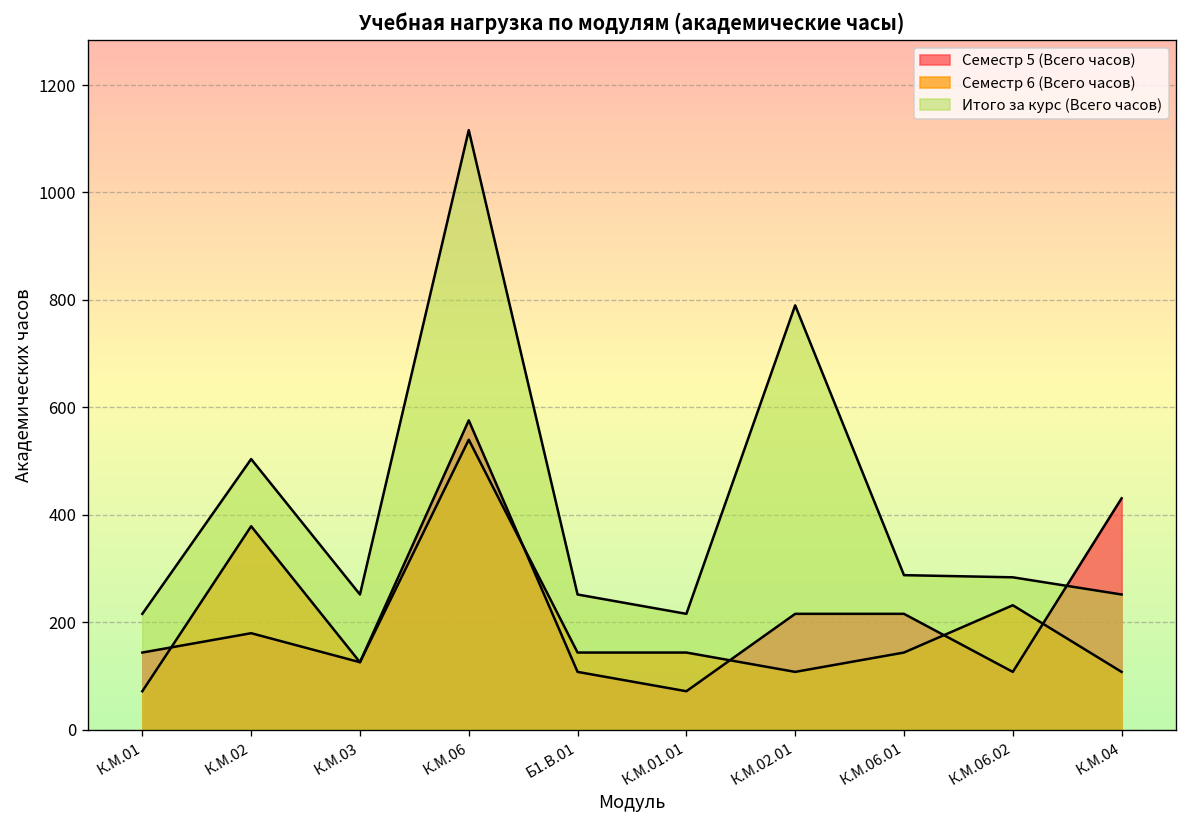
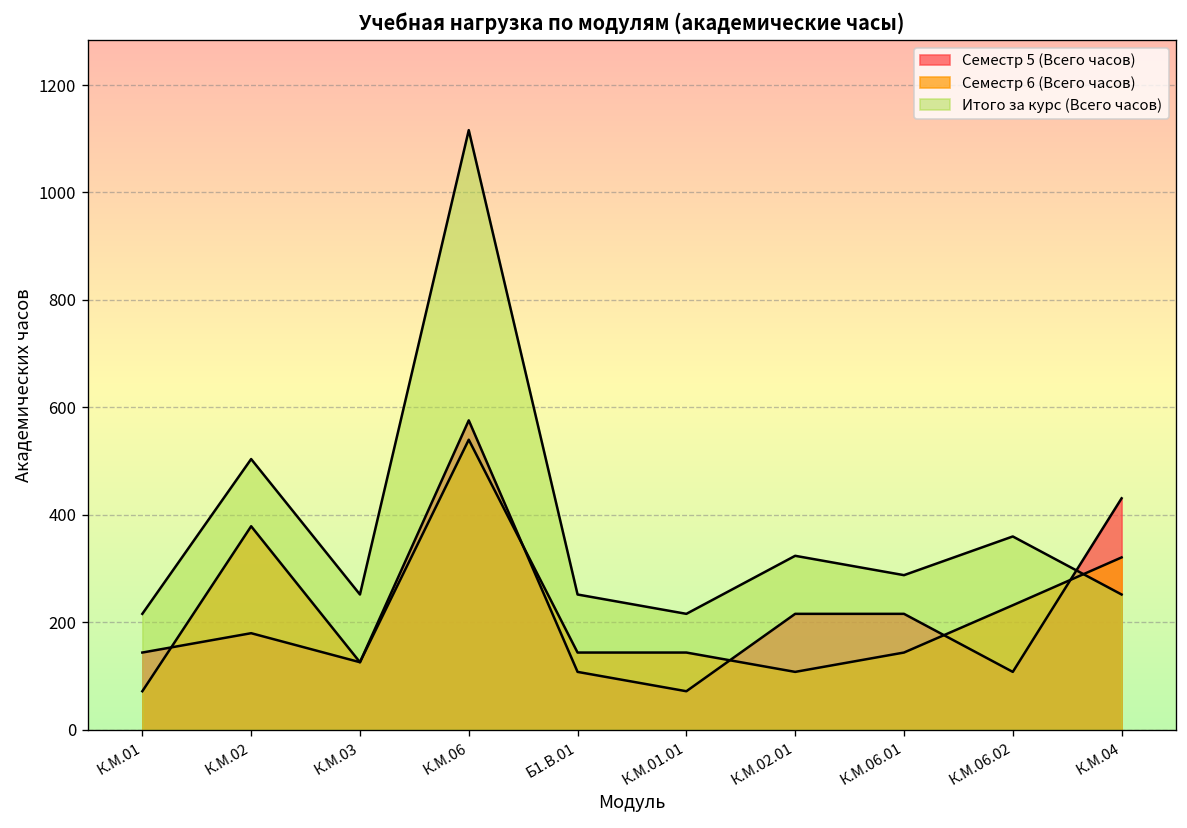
Итого за курс (Всего часов), К.М.02.01: 790 -> 320
Итого за курс (Всего часов), К.М.06.02: 280 -> 360
Семестр 6 (Всего часов), К.М.04: 110 -> 320
